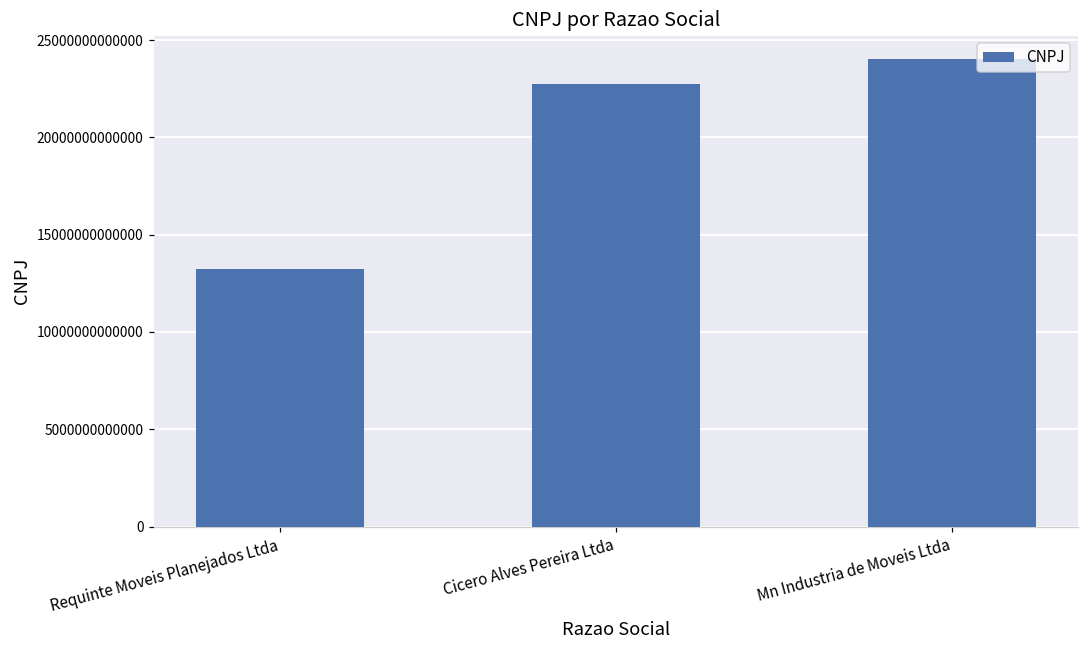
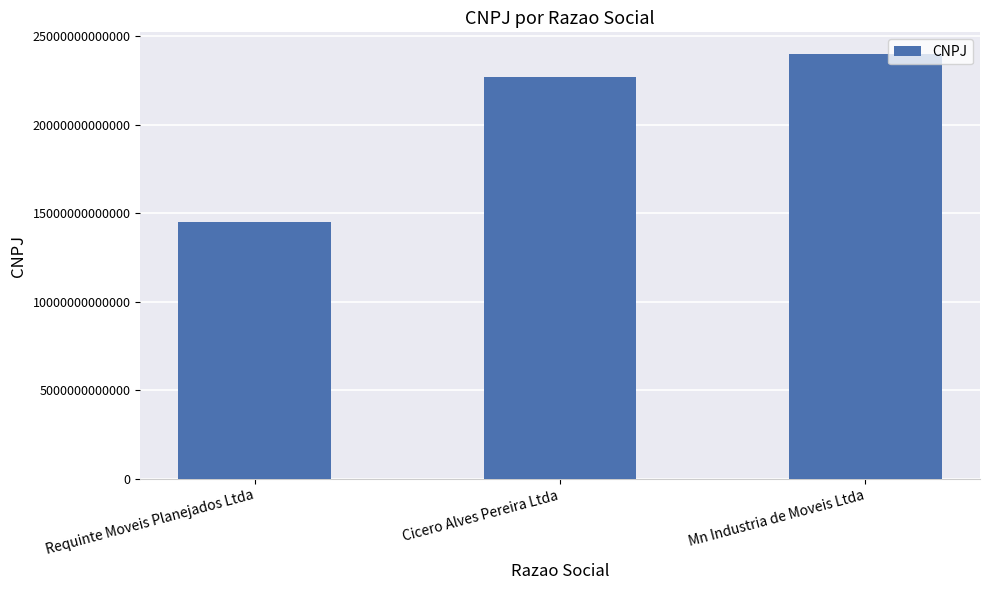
Requinte Moveis Planejados Ltda: 13200000000000 -> 14500000000000
